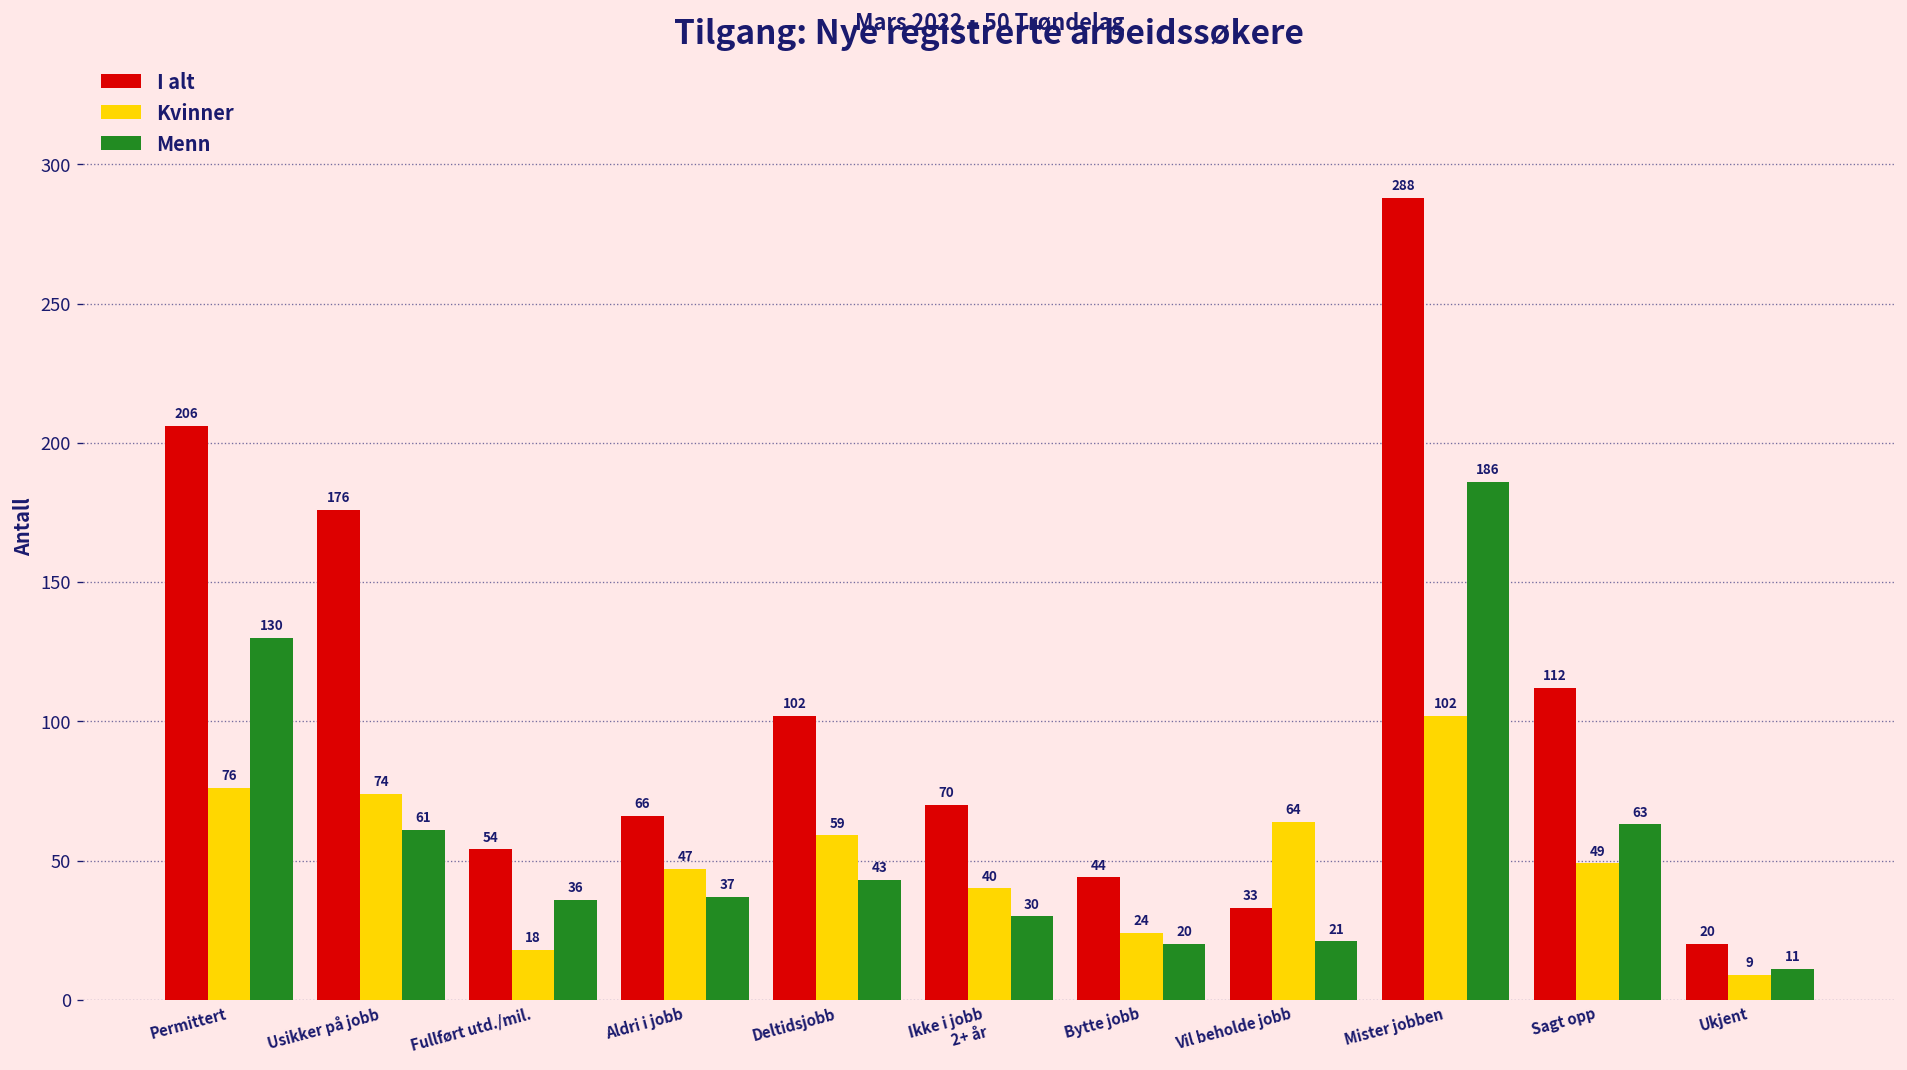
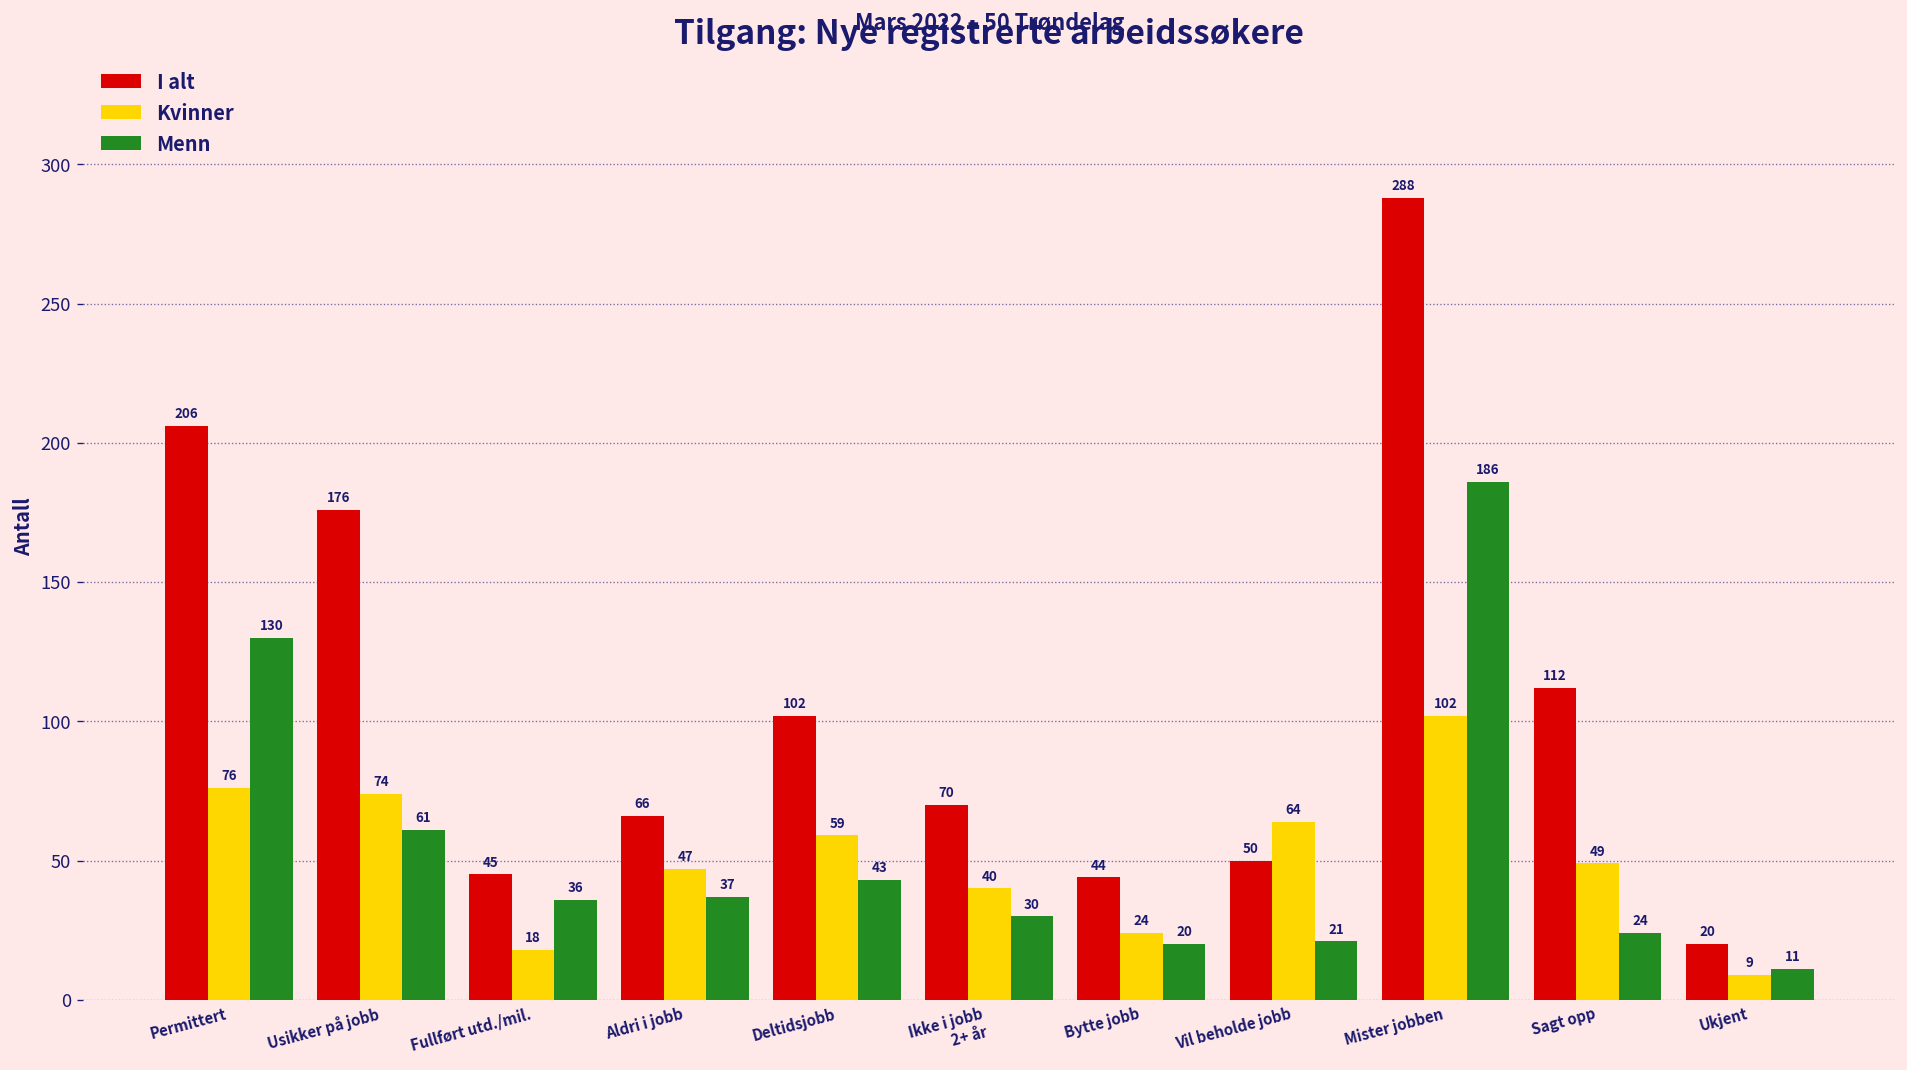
I alt, Fullført utd./mil.: 54 -> 45
I alt, Vil beholde jobb: 33 -> 50
Menn, Sagt opp: 63 -> 24
